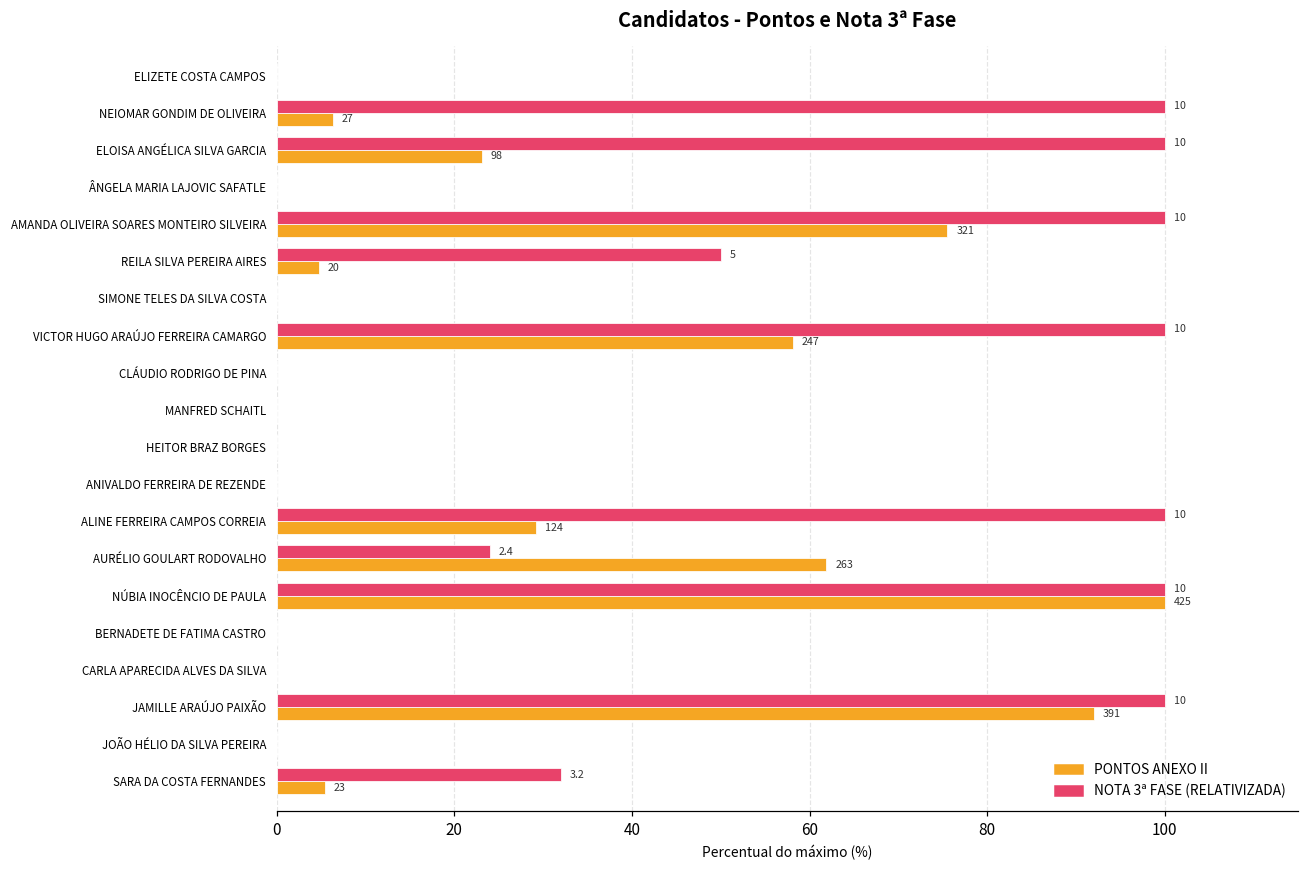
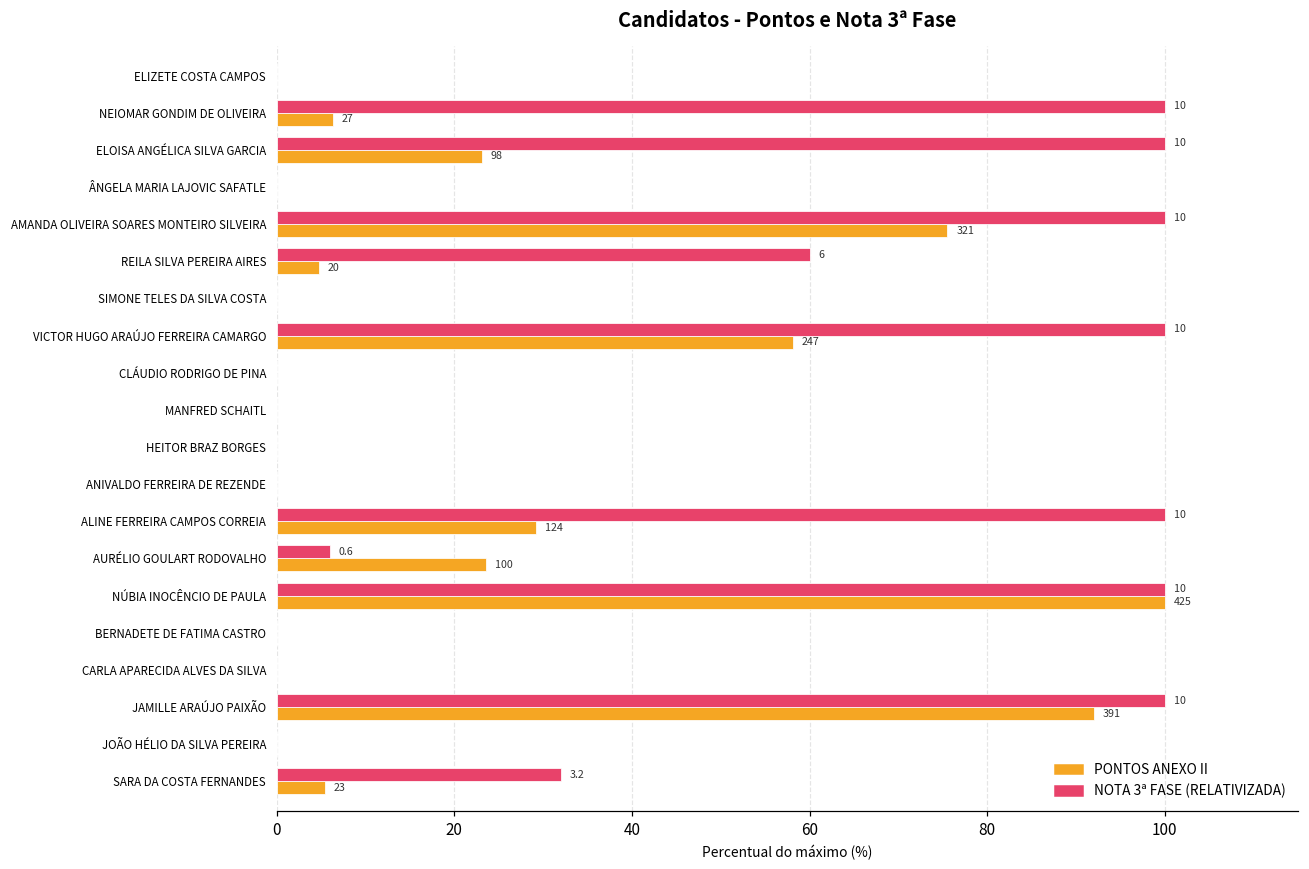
NOTA 3ª FASE (RELATIVIZADA), REILA SILVA PEREIRA AIRES: 5 -> 6
NOTA 3ª FASE (RELATIVIZADA), AURÉLIO GOULART RODOVALHO: 2.4 -> 0.6
PONTOS ANEXO II, AURÉLIO GOULART RODOVALHO: 263 -> 100
